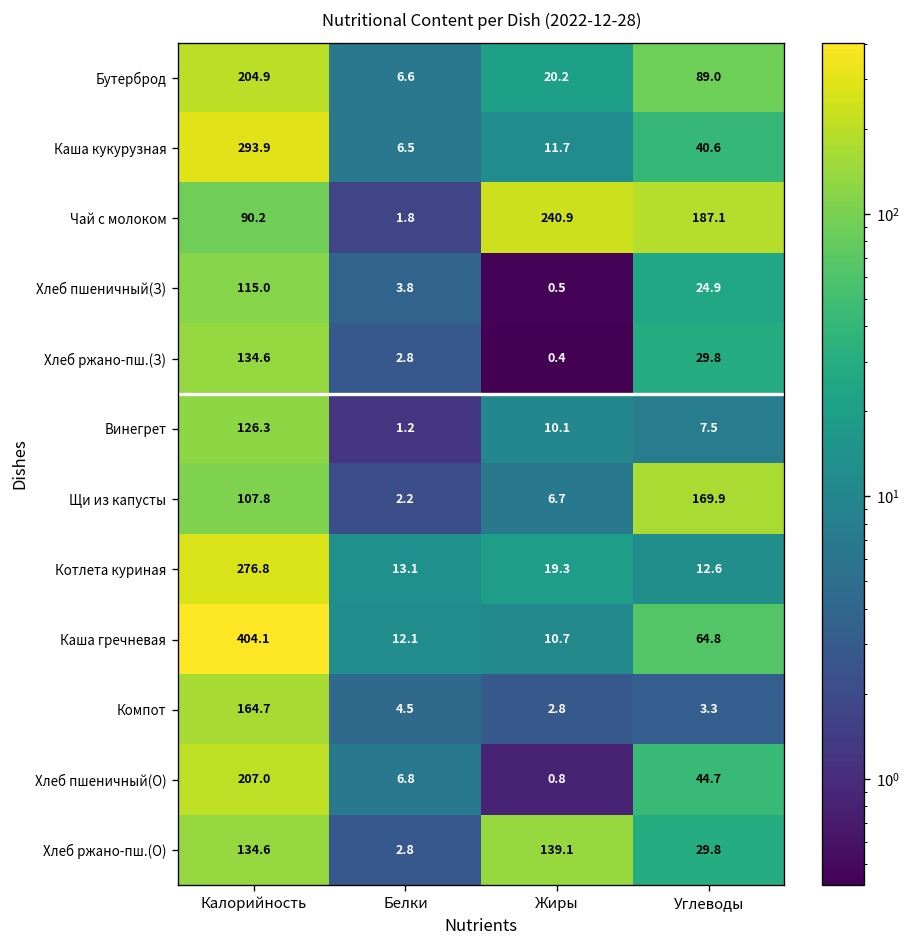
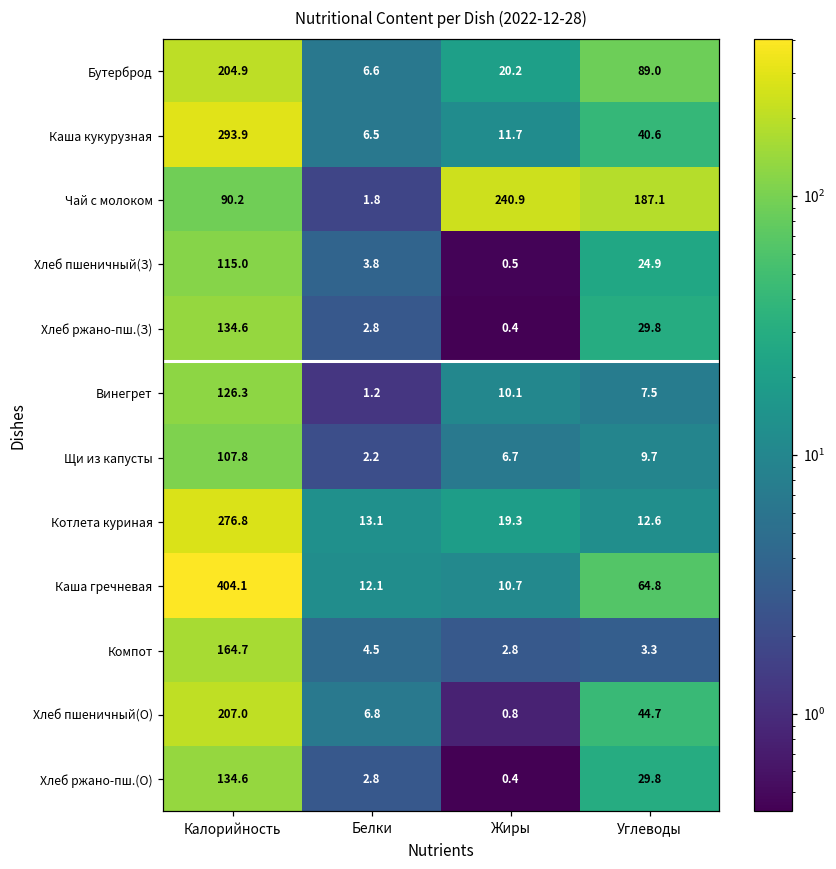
Щи из капусты, Углеводы: 169.9 -> 9.7
Хлеб ржано-пш.(О), Жиры: 139.1 -> 0.4
